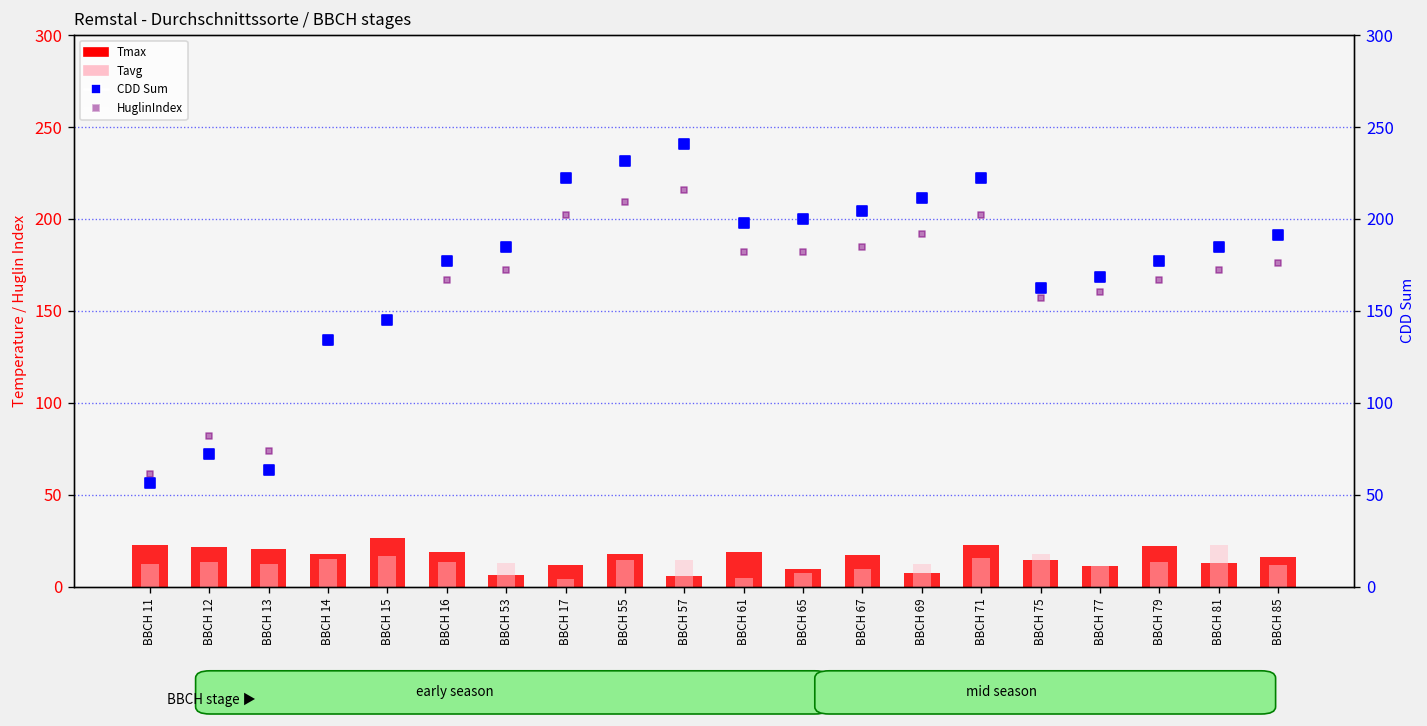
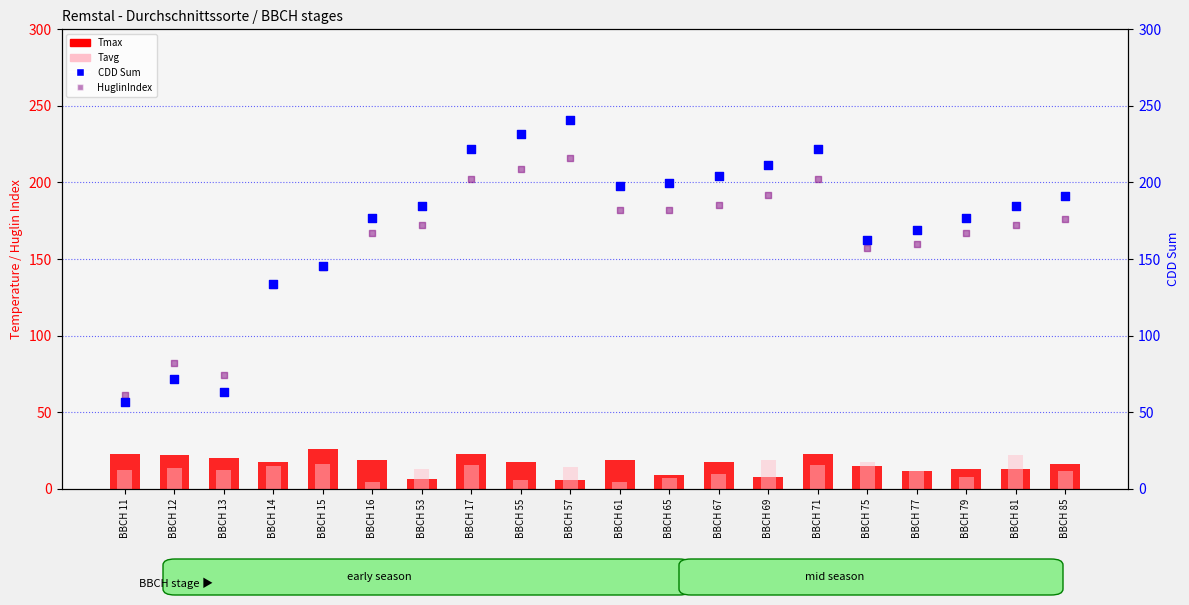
Tavg, BBCH 16: 13 -> 4
Tmax, BBCH 17: 12 -> 23
Tavg, BBCH 17: 4 -> 16
Tavg, BBCH 55: 15 -> 6
Tavg, BBCH 69: 12 -> 19
Tmax, BBCH 79: 22 -> 13
Tavg, BBCH 79: 13 -> 8
